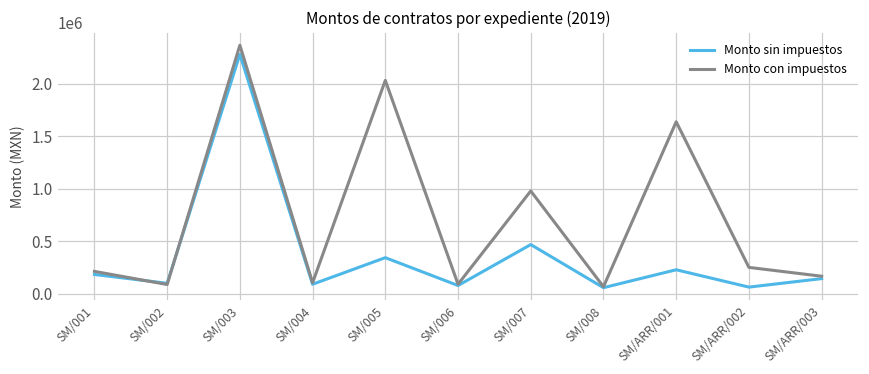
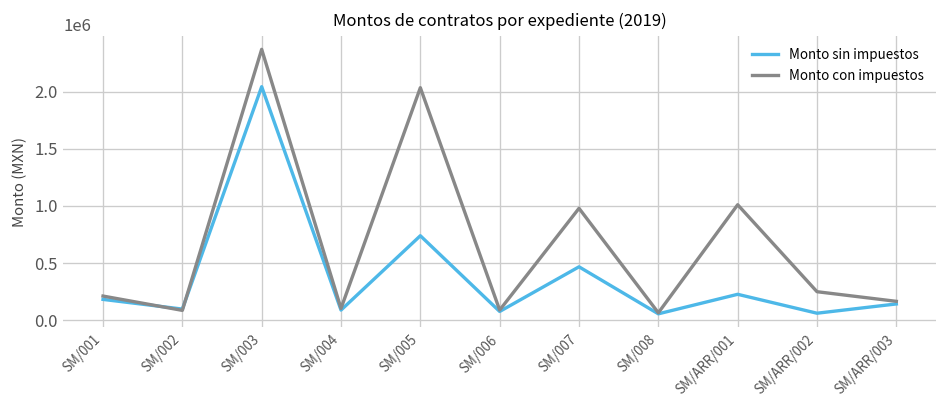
Monto sin impuestos, SM/003: 2300000 -> 2000000
Monto sin impuestos, SM/005: 300000 -> 700000
Monto con impuestos, SM/ARR/001: 1600000 -> 1000000
